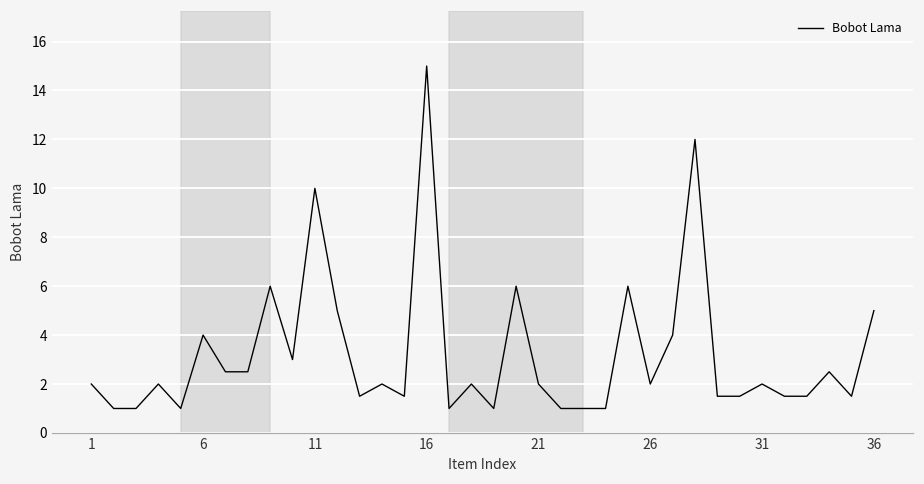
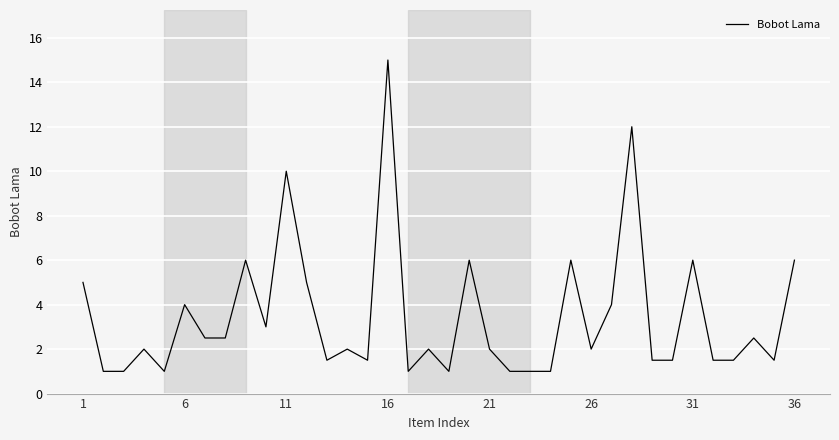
1: 2 -> 5
31: 2 -> 6
36: 5 -> 6
